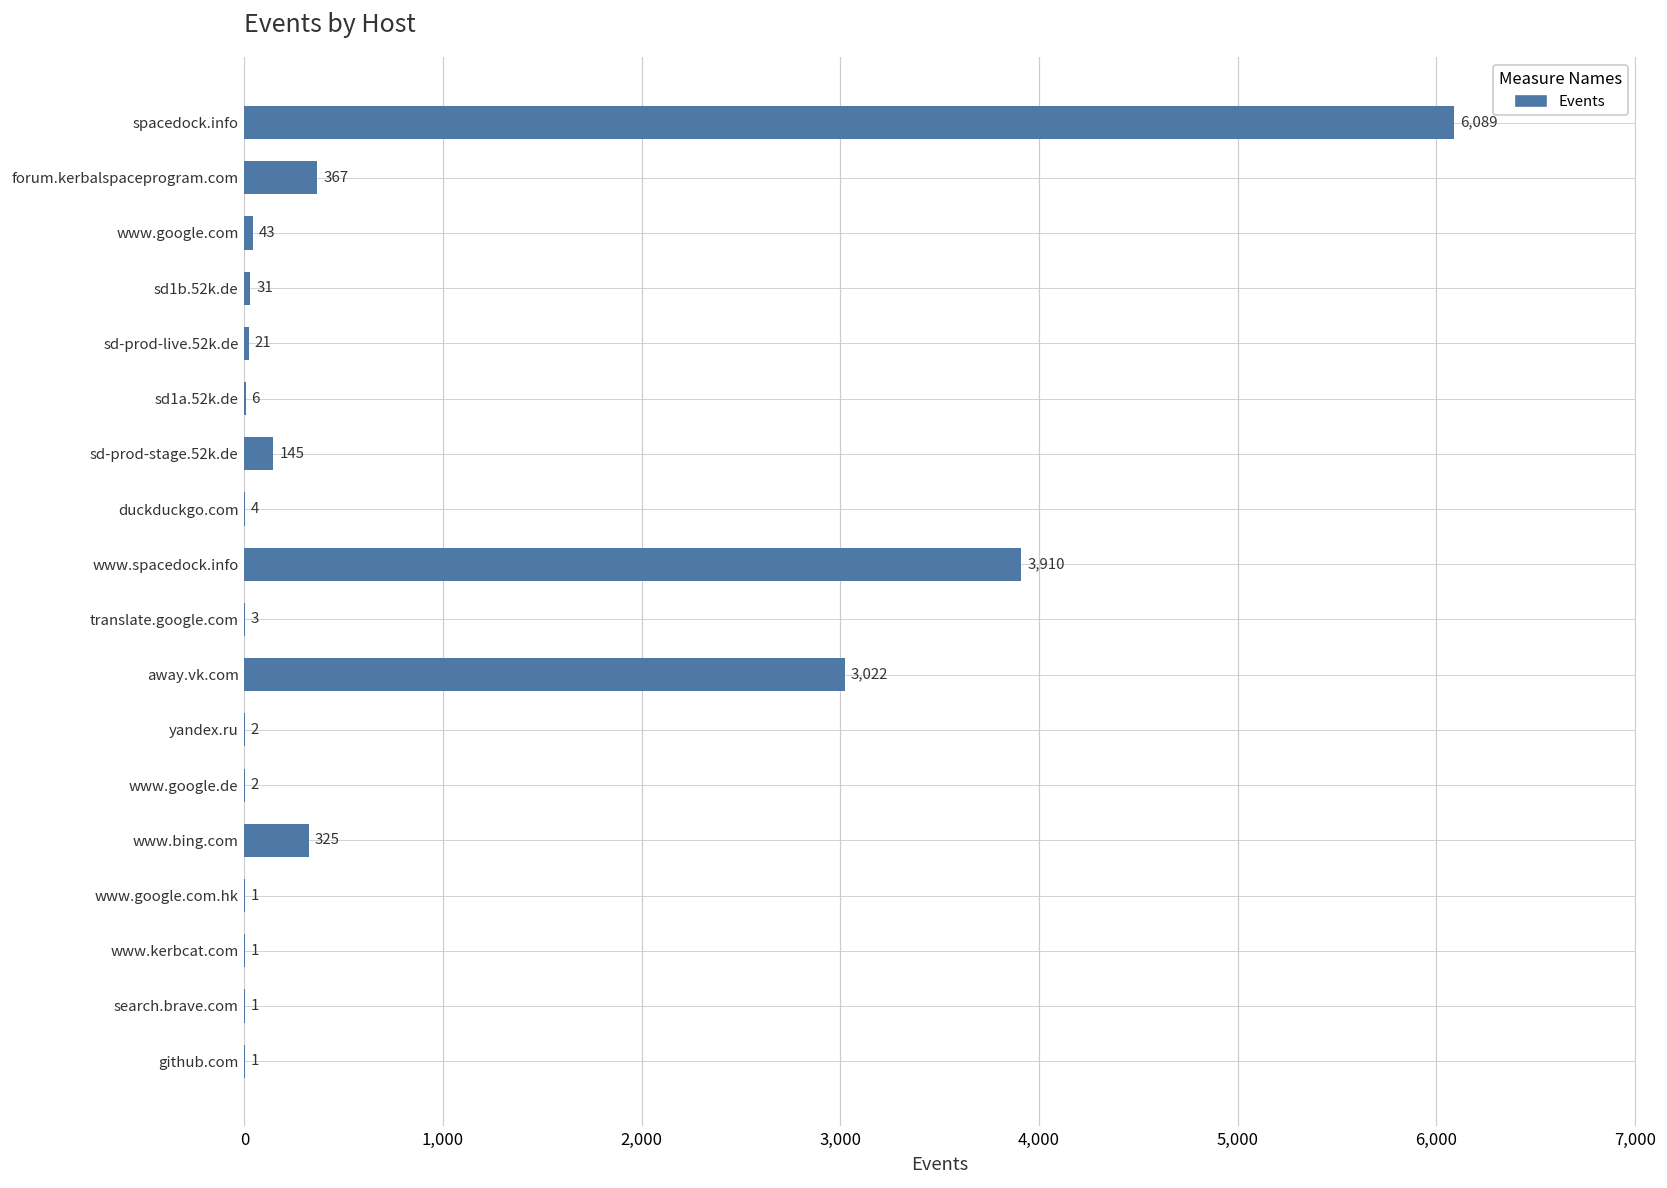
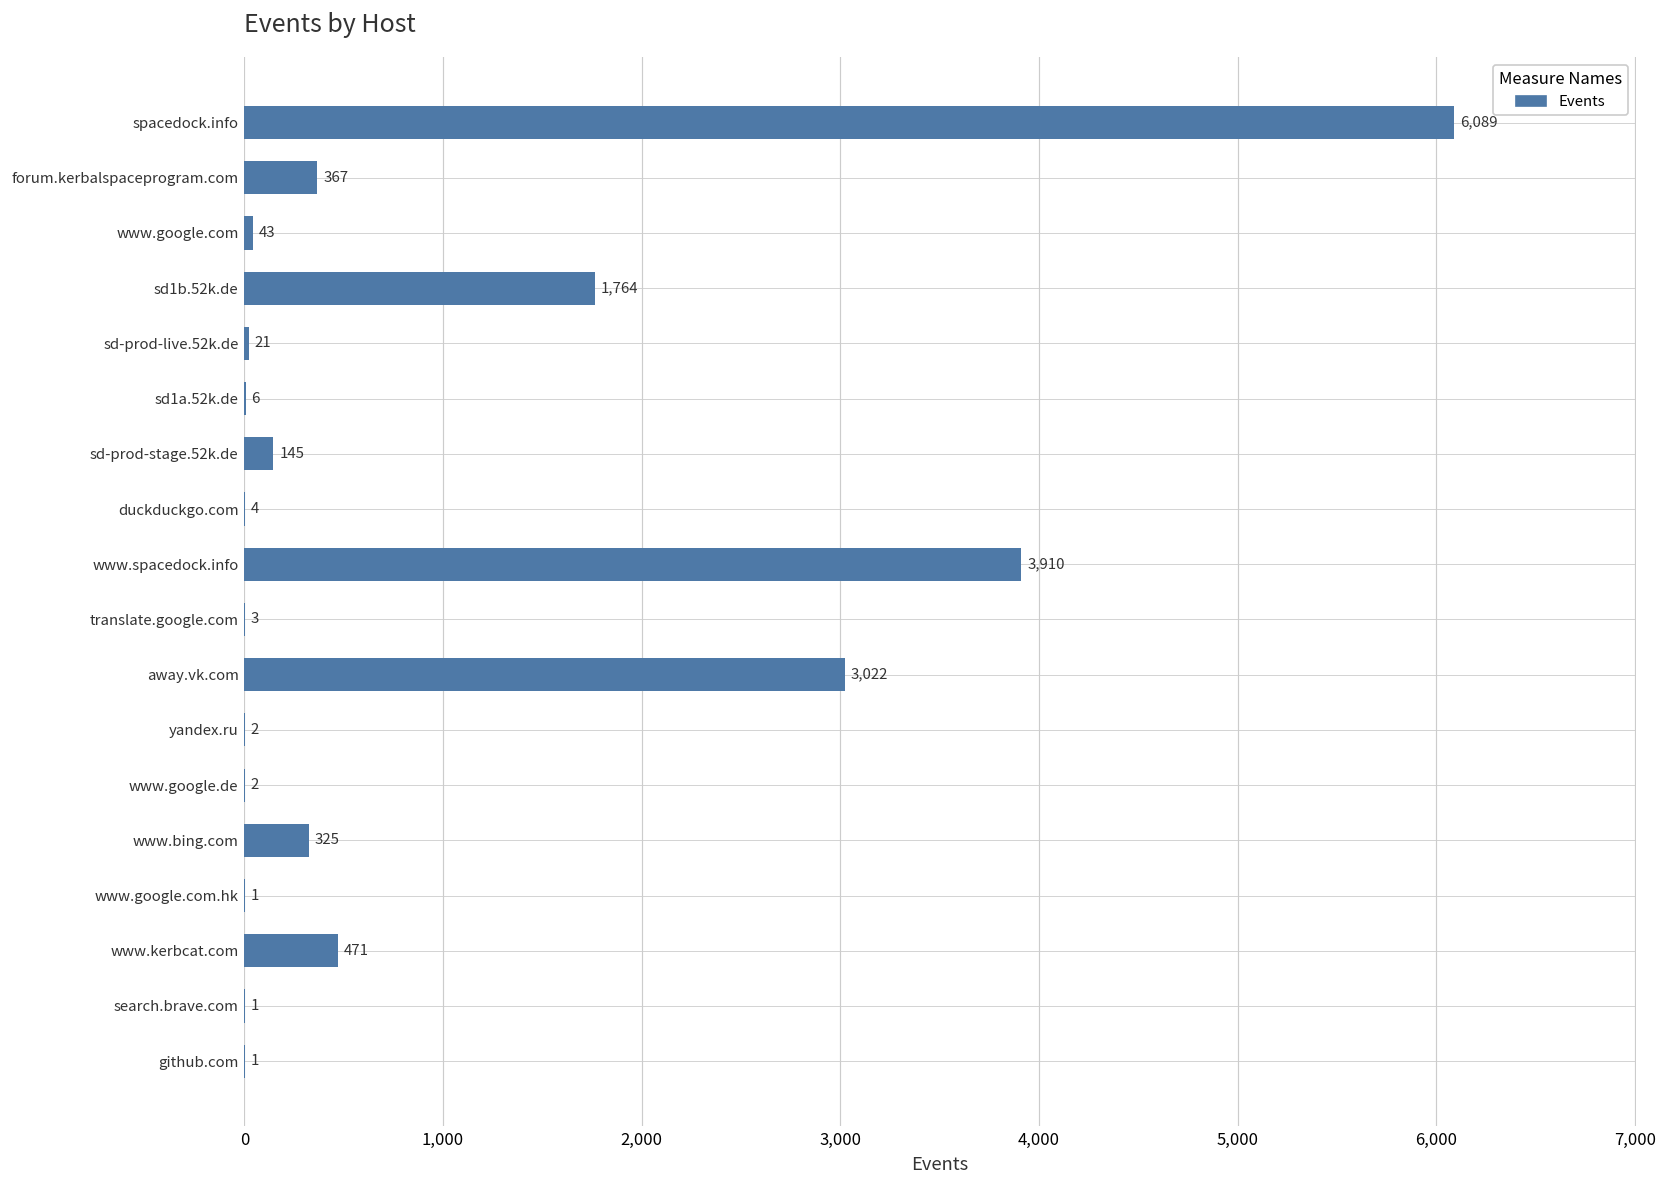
sd1b.52k.de: 31 -> 1,764
www.kerbcat.com: 1 -> 471
